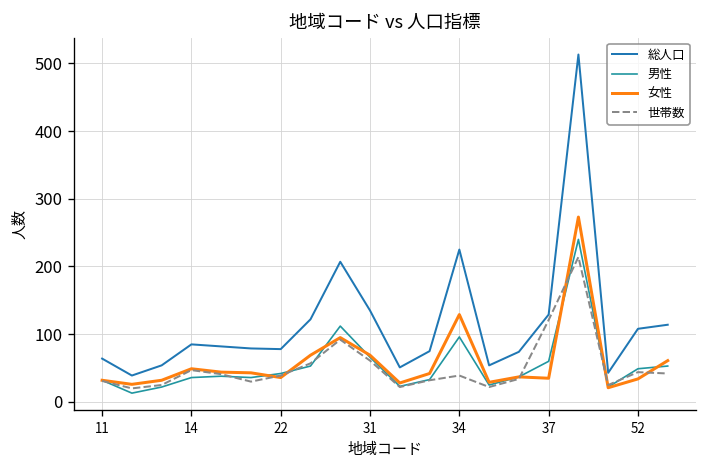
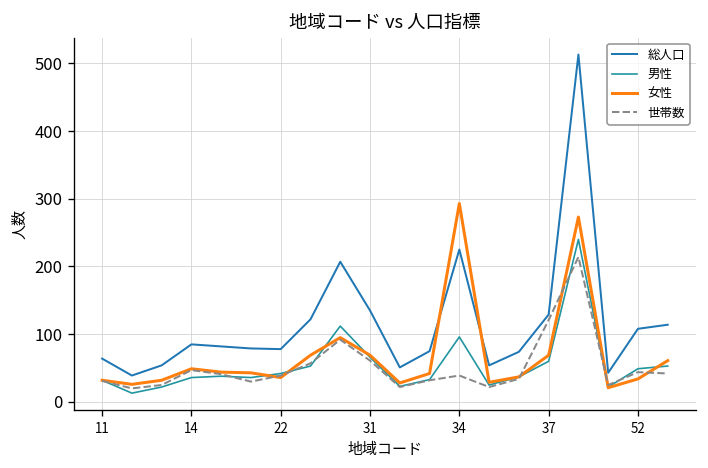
女性, 34: 130 -> 290
女性, 37: 40 -> 70
